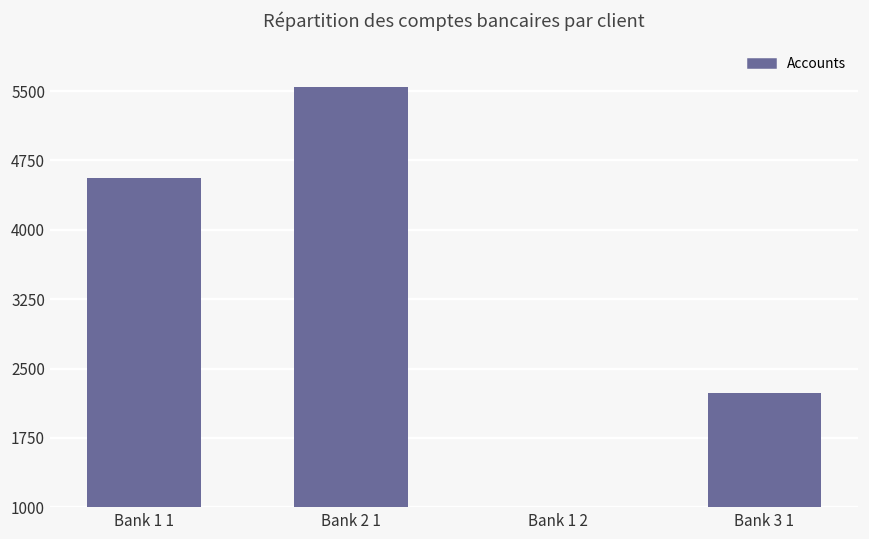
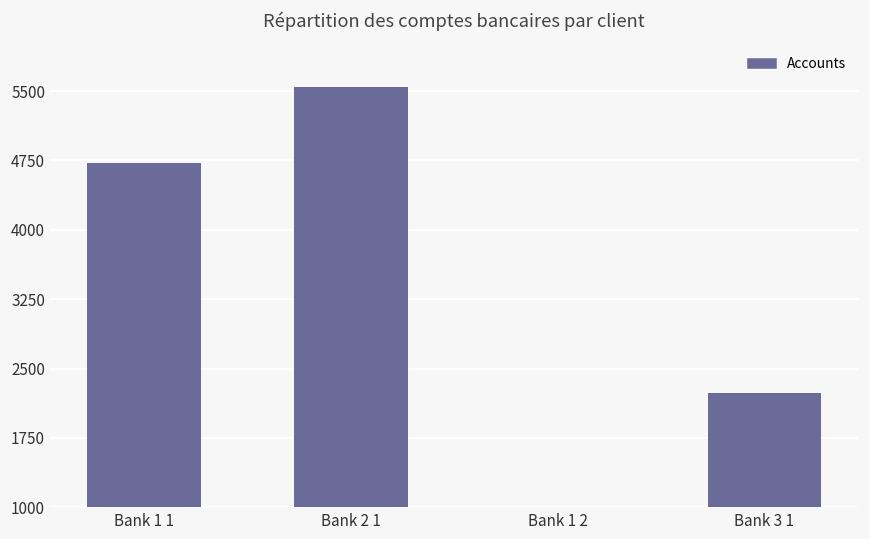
Bank 1 1: 4600 -> 4700
